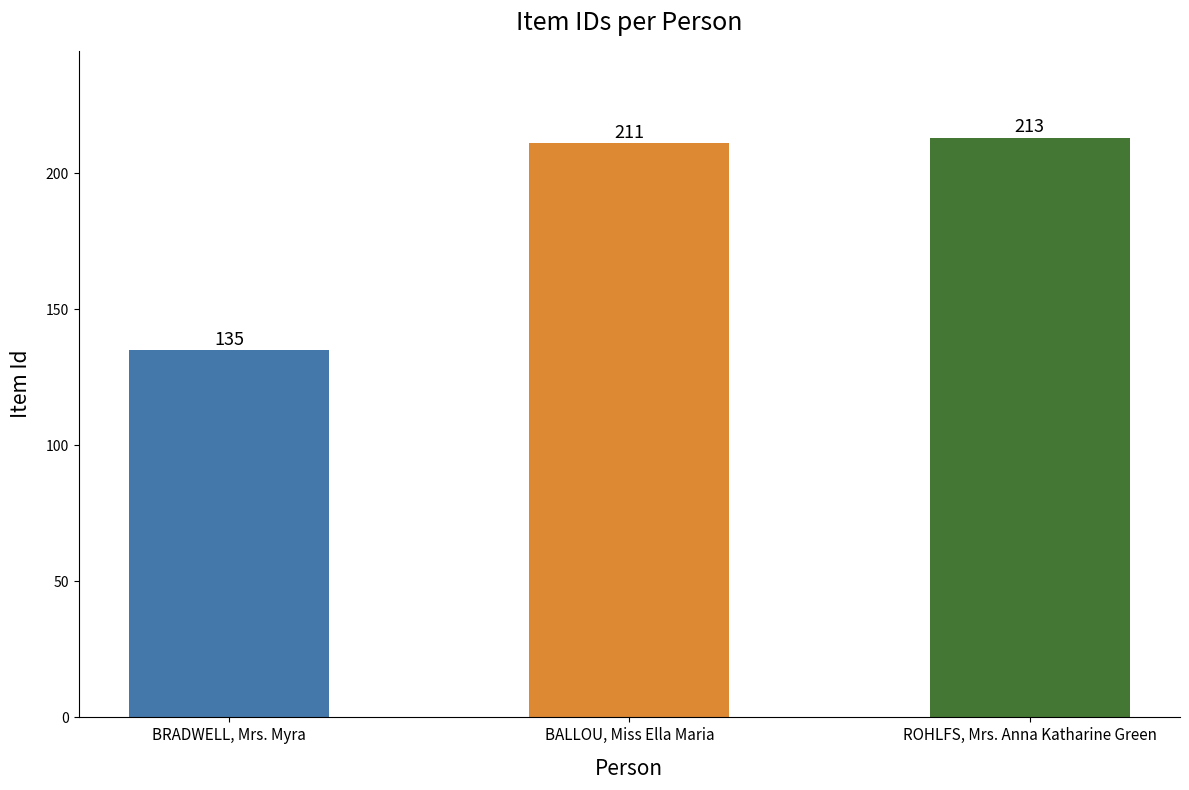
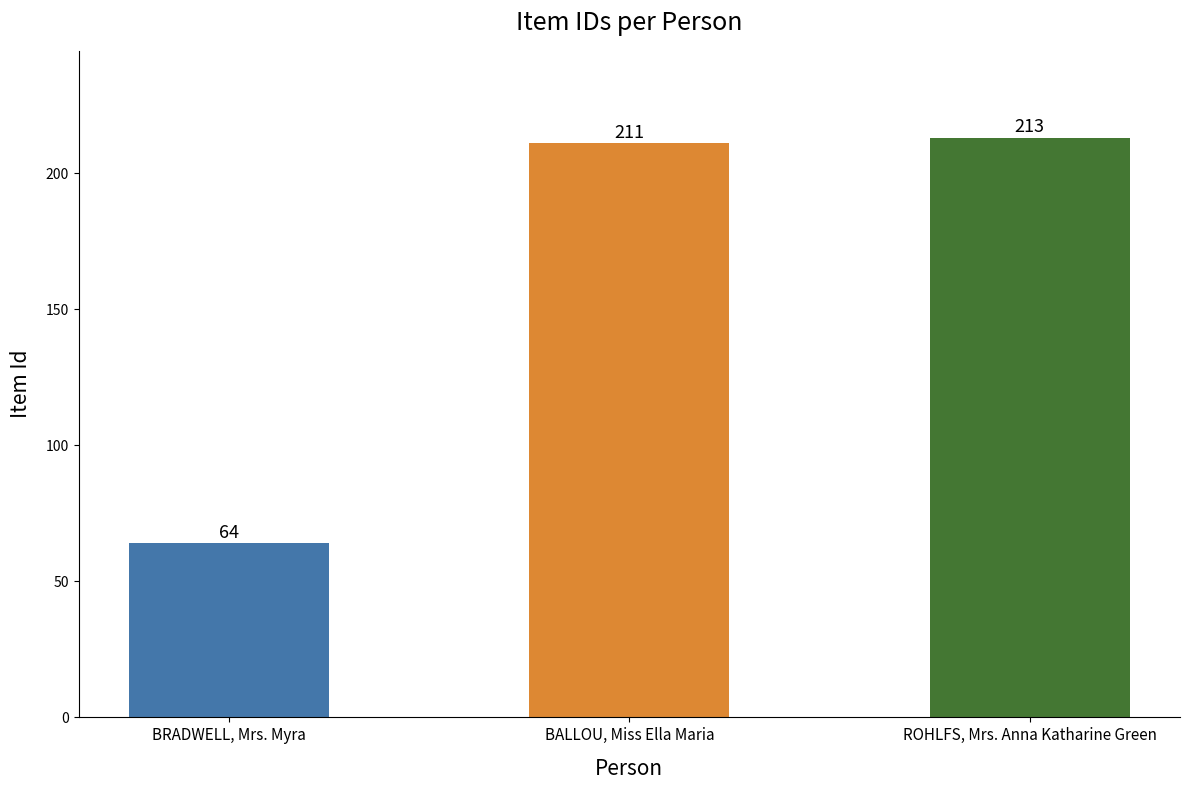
BRADWELL, Mrs. Myra: 135 -> 64
